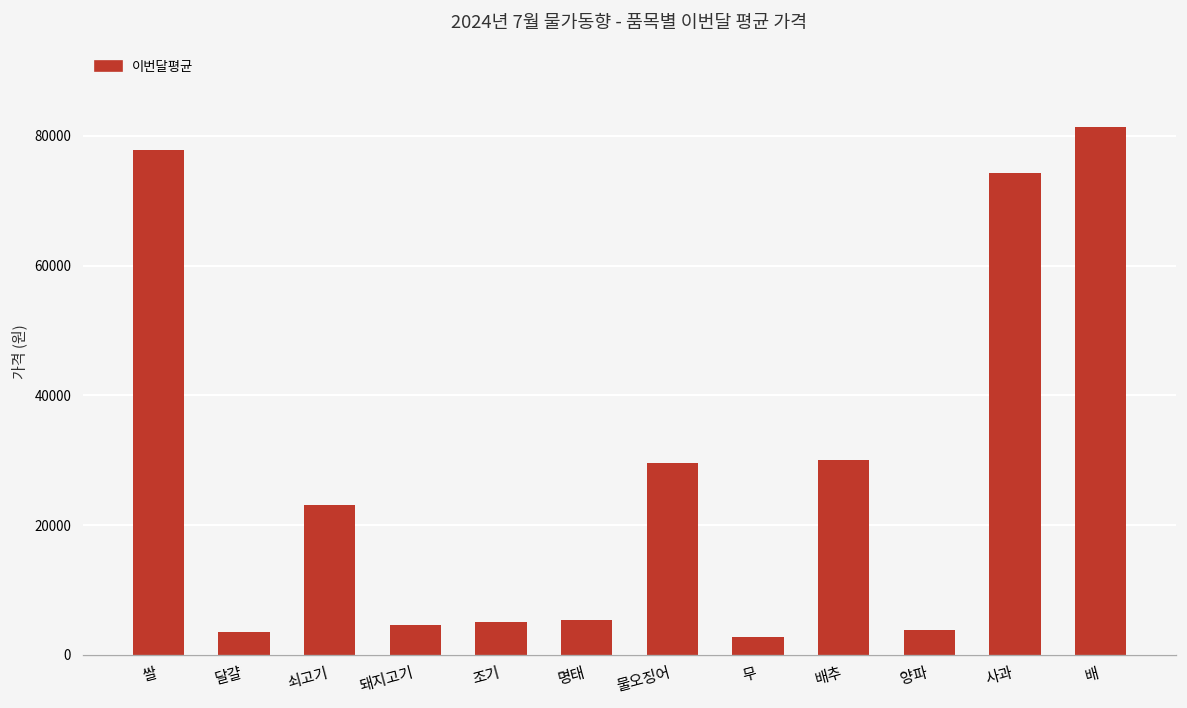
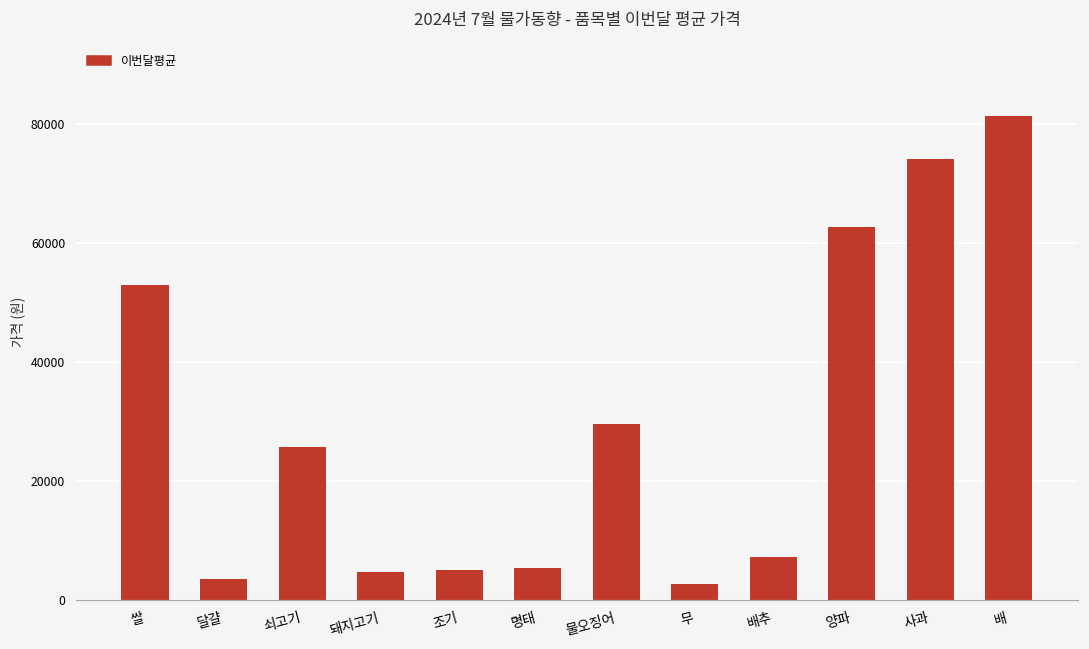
쌀: 78000 -> 53000
쇠고기: 23000 -> 26000
배추: 30000 -> 7000
양파: 4000 -> 63000
